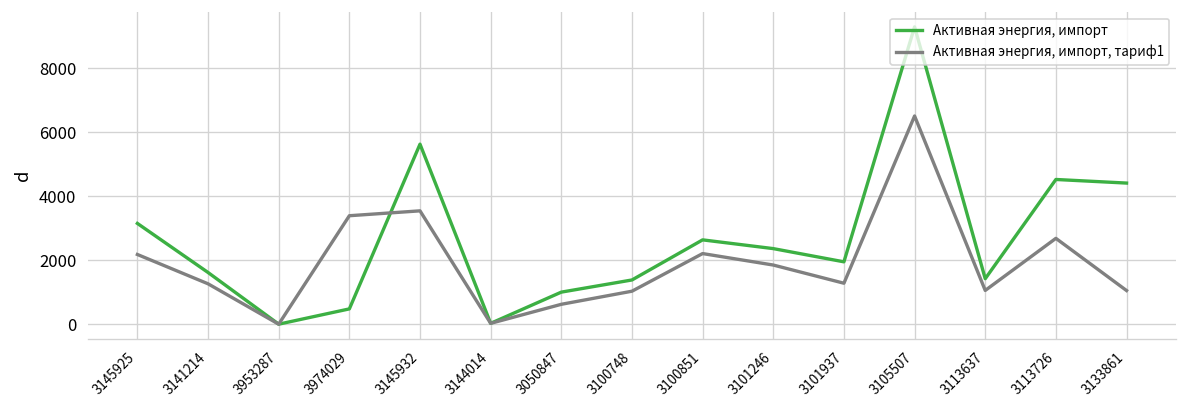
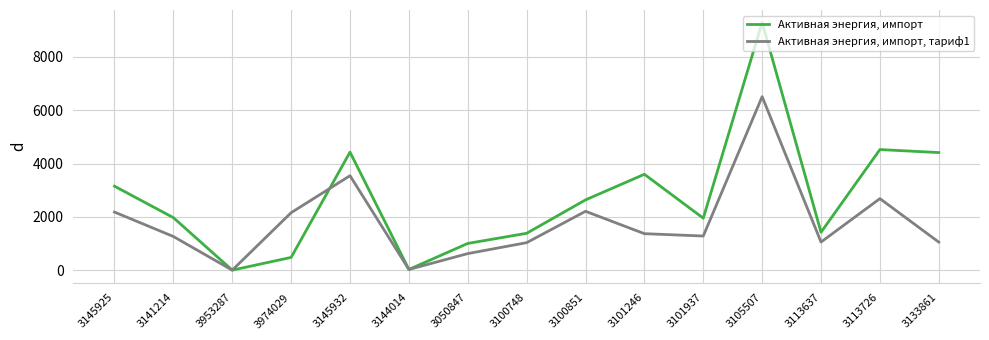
Активная энергия, импорт, 3141214: 1600 -> 2000
Активная энергия, импорт, тариф1, 3974029: 3400 -> 2200
Активная энергия, импорт, 3145932: 5600 -> 4400
Активная энергия, импорт, 3101246: 2400 -> 3600
Активная энергия, импорт, тариф1, 3101246: 1900 -> 1400
